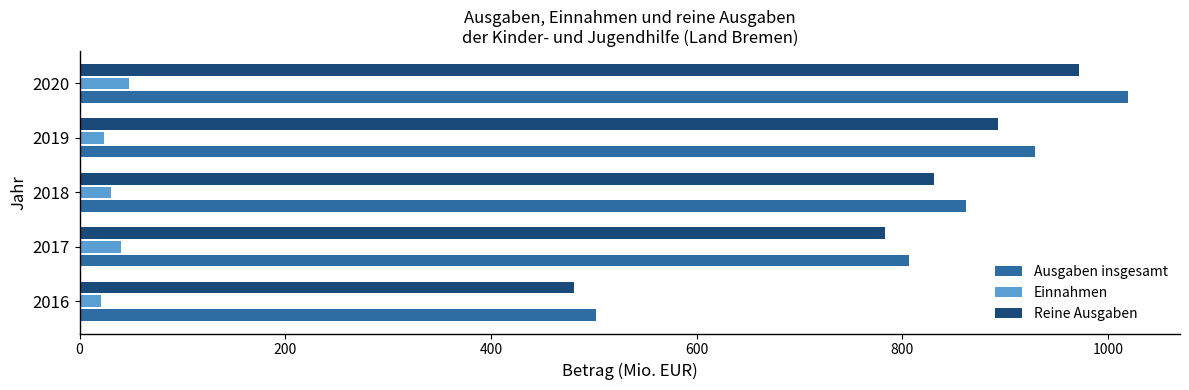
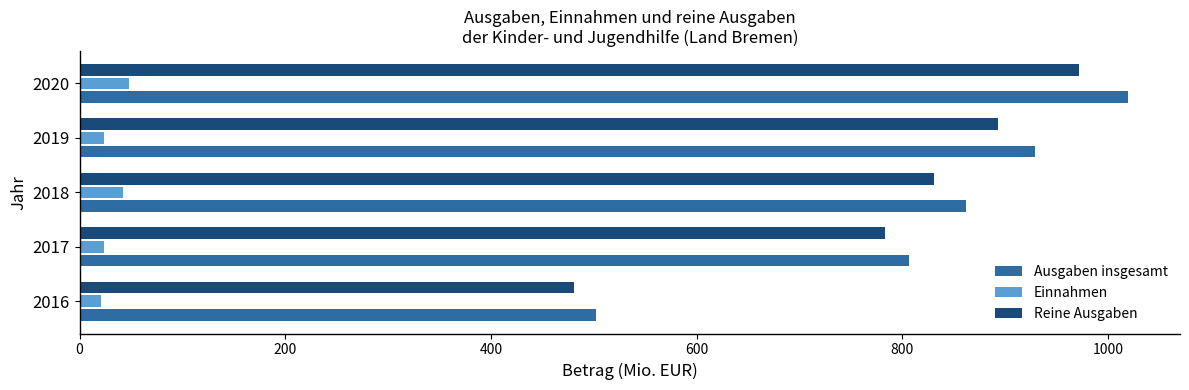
Einnahmen, 2018: 31 -> 43
Einnahmen, 2017: 40 -> 24
